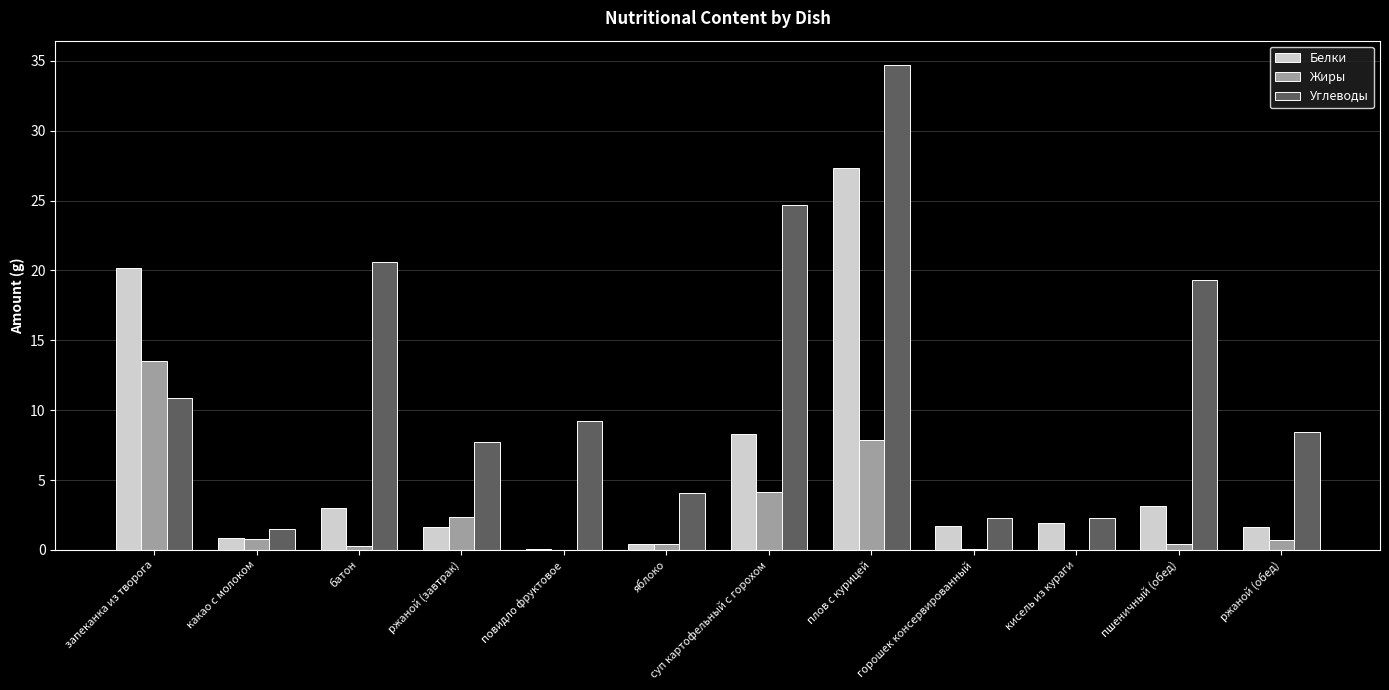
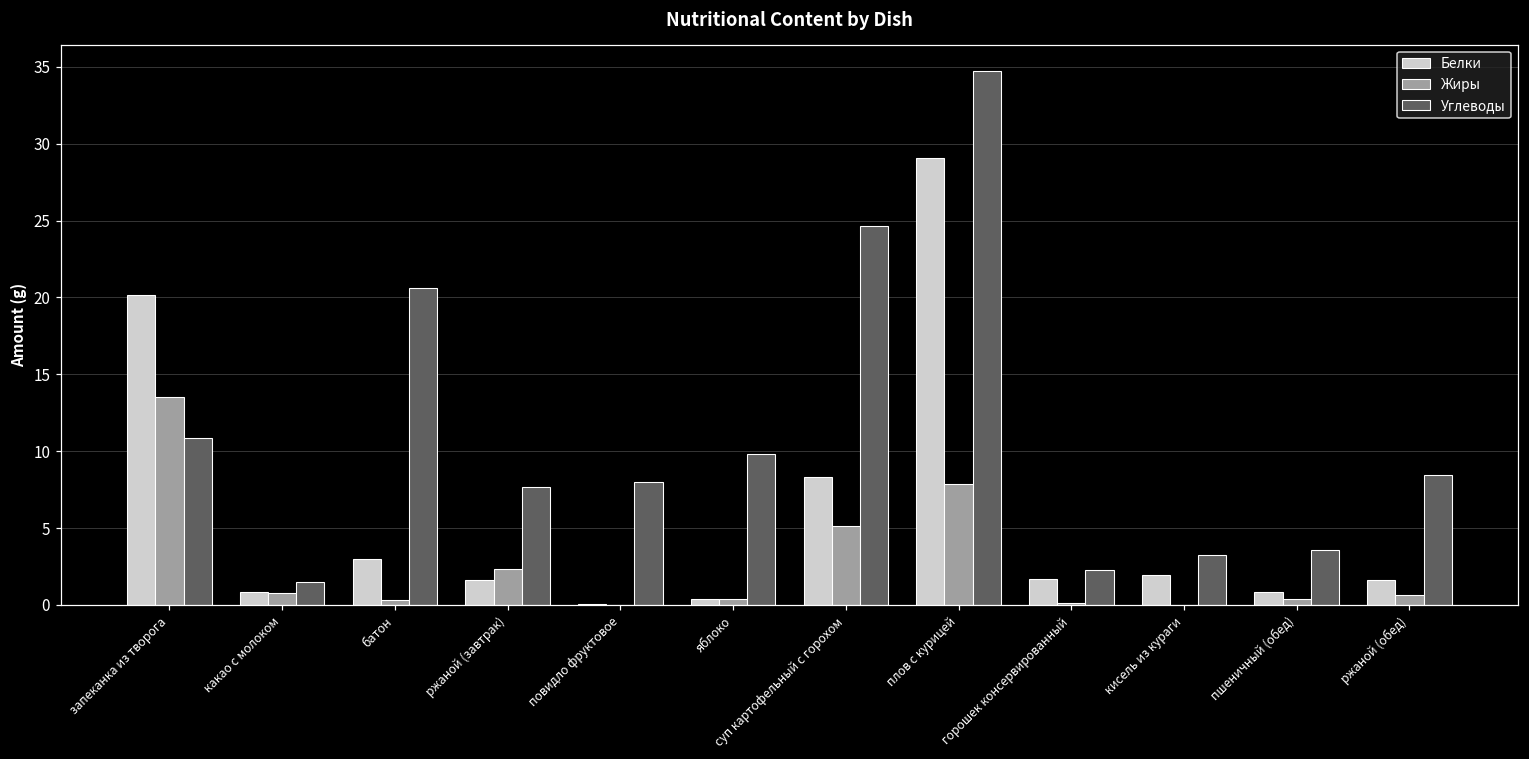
Углеводы, повидло фруктовое: 9.2 -> 8.0
Углеводы, яблоко: 4.1 -> 9.8
Жиры, суп картофельный с горохом: 4.2 -> 5.1
Белки, плов с курицей: 27.3 -> 29.1
Углеводы, кисель из кураги: 2.3 -> 3.2
Белки, пшеничный (обед): 3.2 -> 0.8
Углеводы, пшеничный (обед): 19.3 -> 3.6
